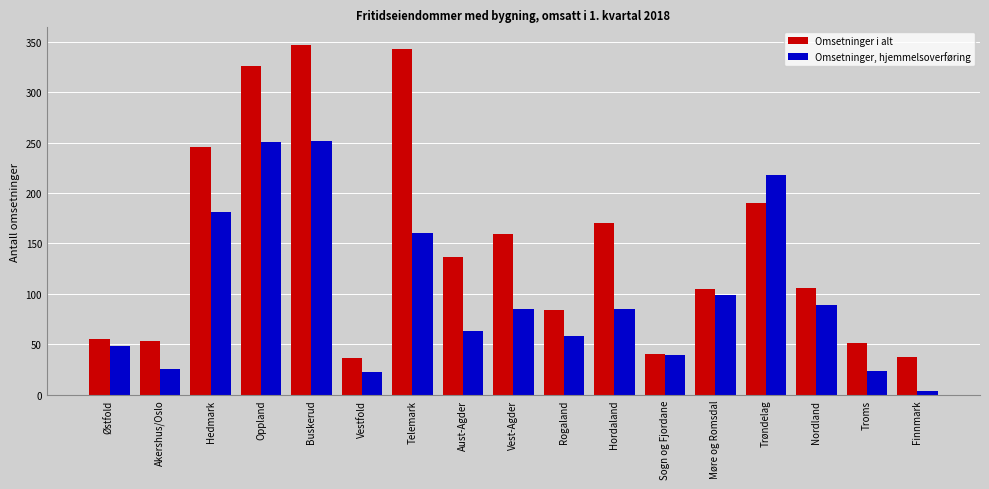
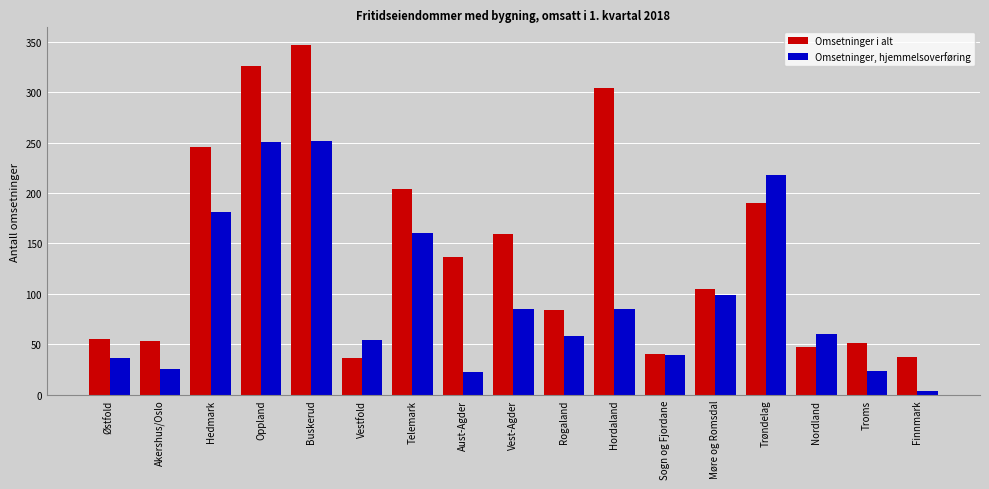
Omsetninger, hjemmelsoverføring, Østfold: 48 -> 36
Omsetninger, hjemmelsoverføring, Vestfold: 23 -> 54
Omsetninger i alt, Telemark: 343 -> 204
Omsetninger, hjemmelsoverføring, Aust-Agder: 63 -> 23
Omsetninger i alt, Hordaland: 170 -> 304
Omsetninger i alt, Nordland: 106 -> 47
Omsetninger, hjemmelsoverføring, Nordland: 89 -> 60
